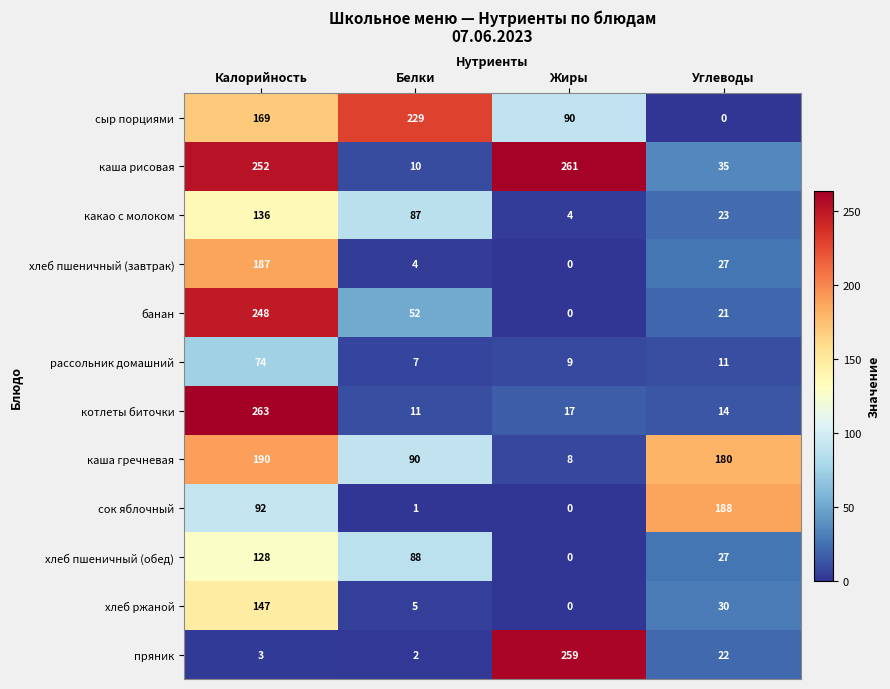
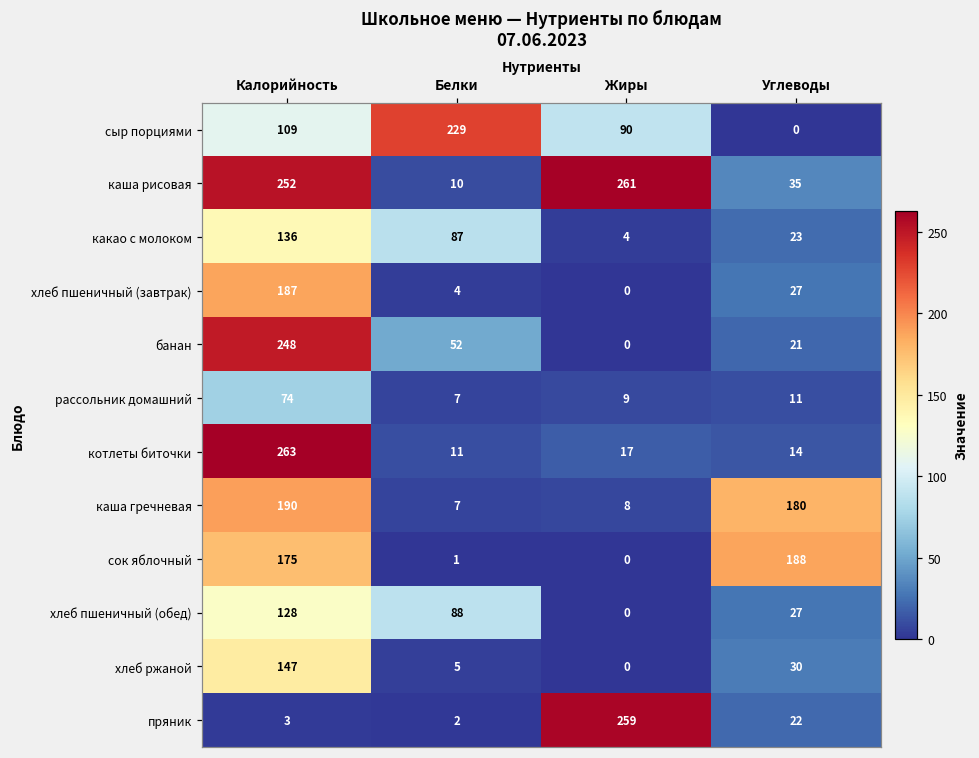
сыр порциями, Калорийность: 169 -> 109
каша гречневая, Белки: 90 -> 7
сок яблочный, Калорийность: 92 -> 175
